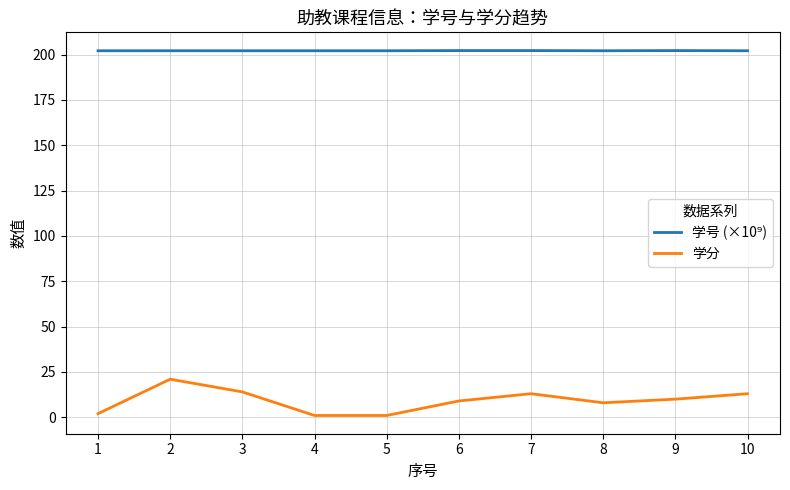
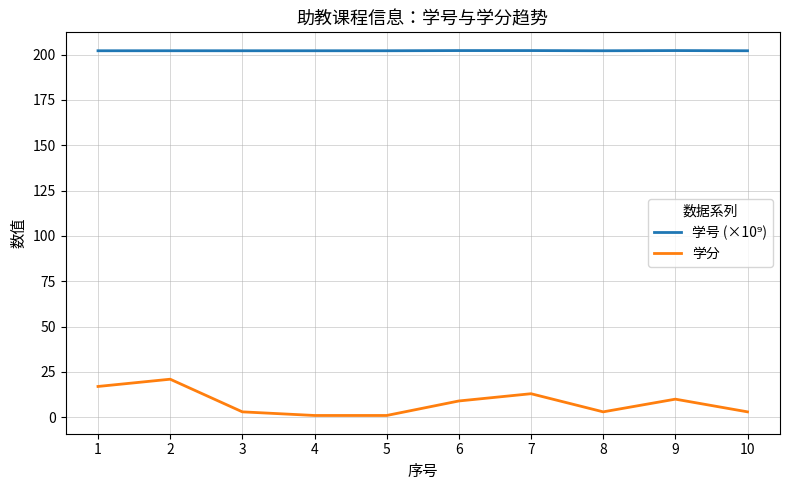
学分, 1: 2 -> 17
学分, 3: 14 -> 3
学分, 8: 8 -> 3
学分, 10: 13 -> 3
